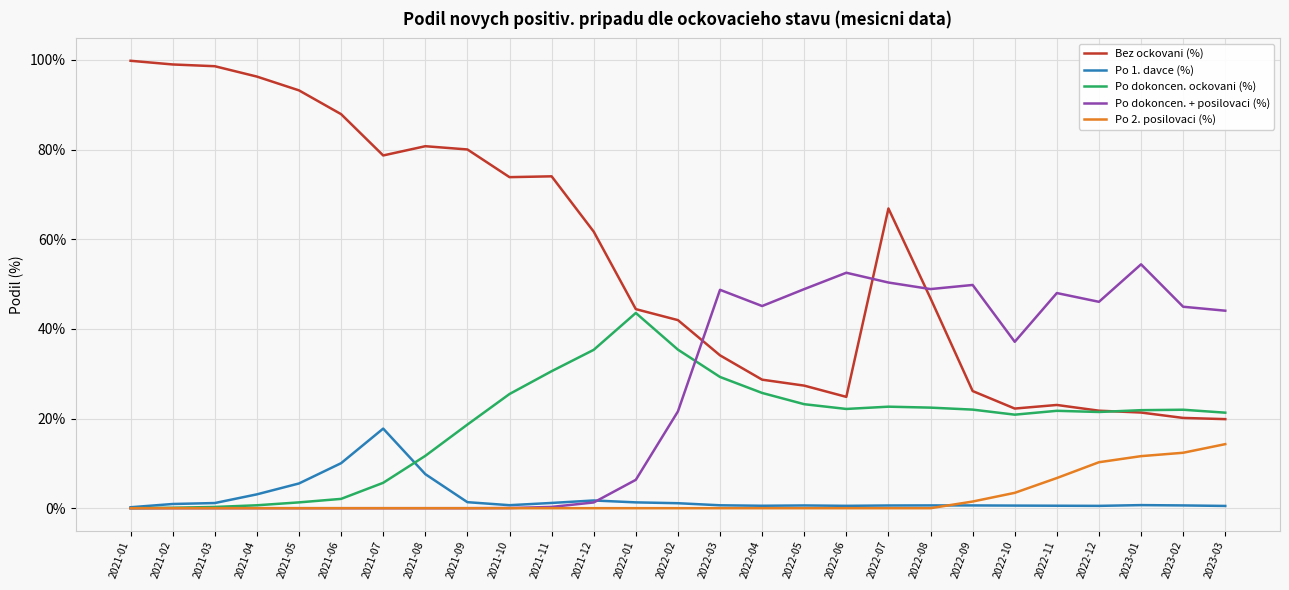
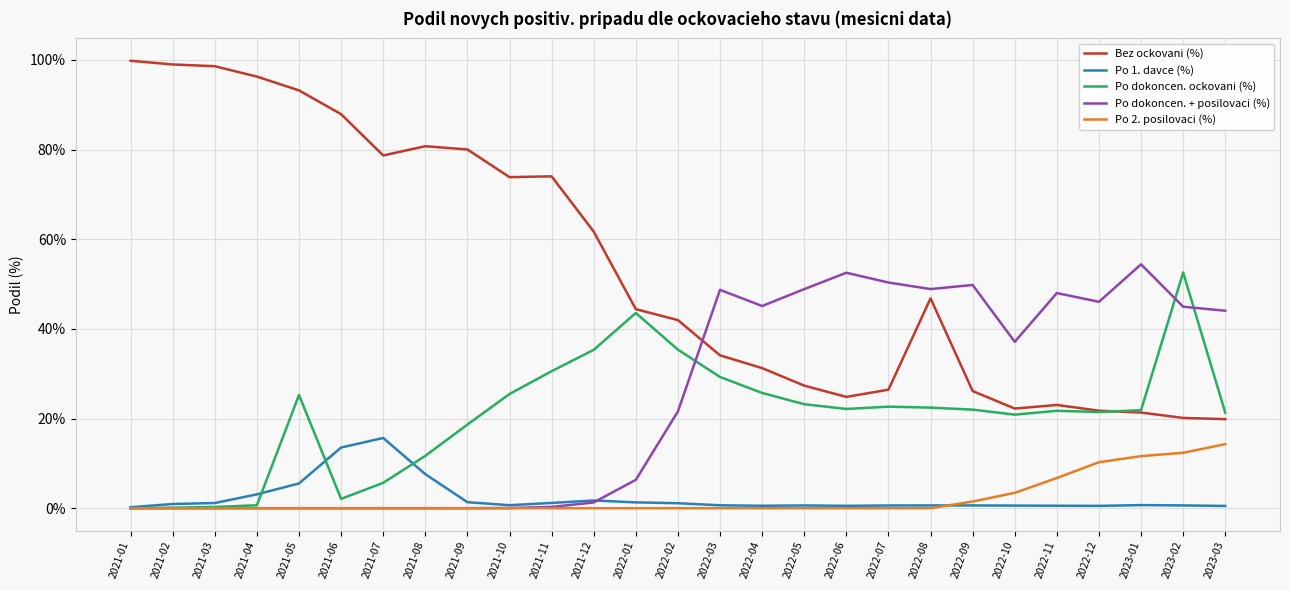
Po dokoncen. ockovani (%), 2021-05: 1% -> 25%
Po 1. davce (%), 2021-06: 10% -> 14%
Po 1. davce (%), 2021-07: 18% -> 16%
Bez ockovani (%), 2022-04: 29% -> 31%
Bez ockovani (%), 2022-07: 67% -> 26%
Po dokoncen. ockovani (%), 2023-02: 22% -> 53%
